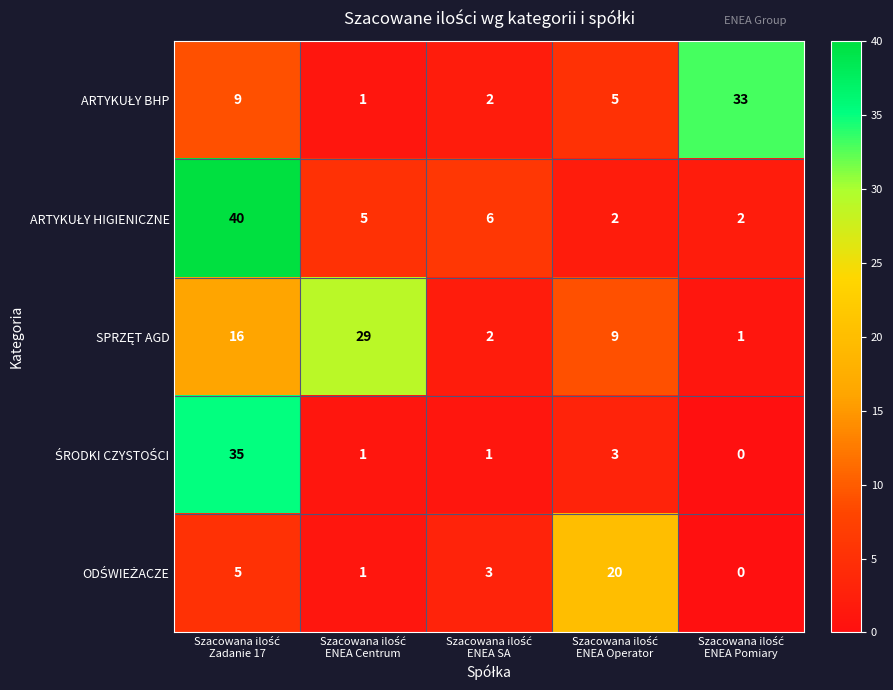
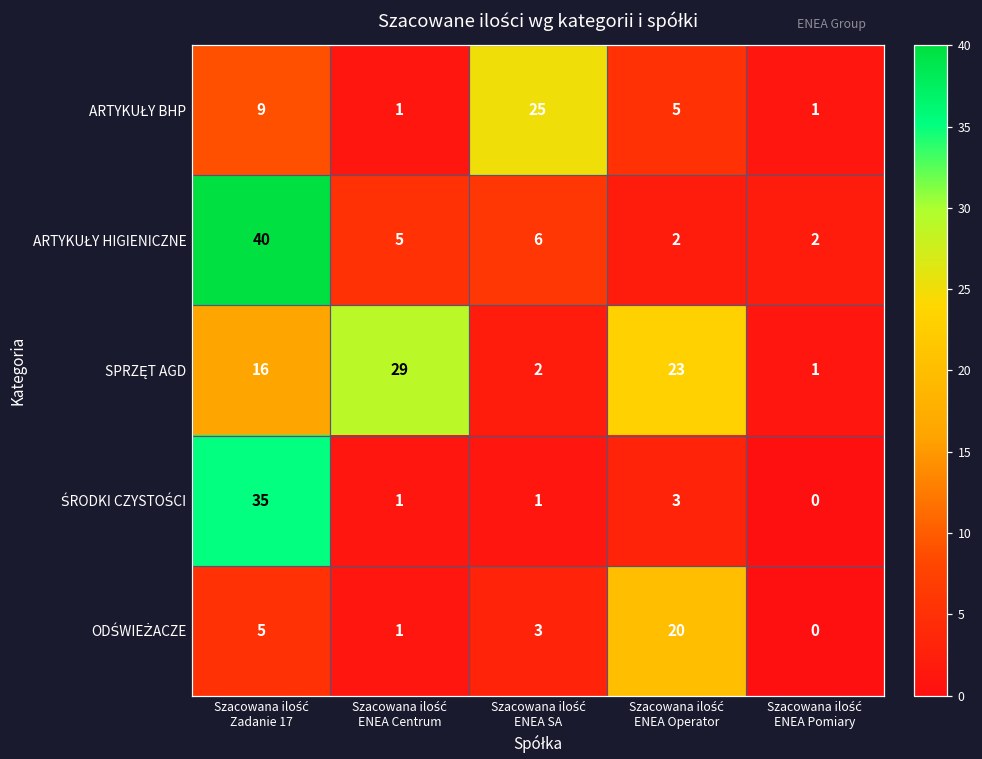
ARTYKUŁY BHP, Szacowana ilość ENEA SA: 2 -> 25
ARTYKUŁY BHP, Szacowana ilość ENEA Pomiary: 33 -> 1
SPRZĘT AGD, Szacowana ilość ENEA Operator: 9 -> 23
